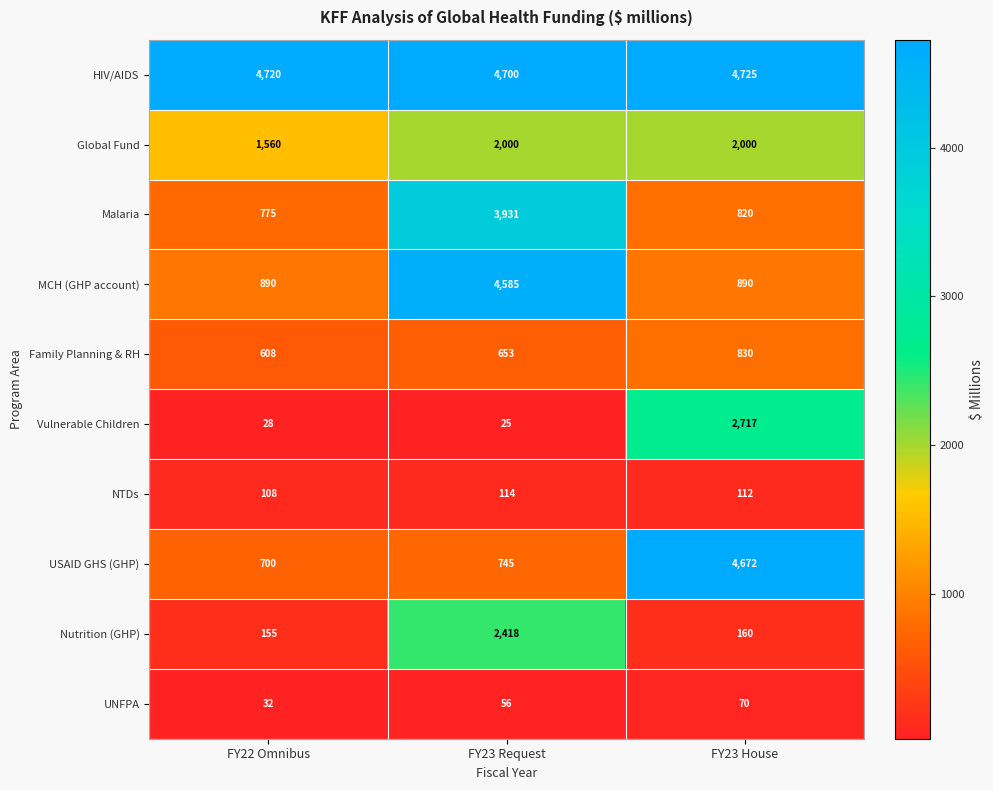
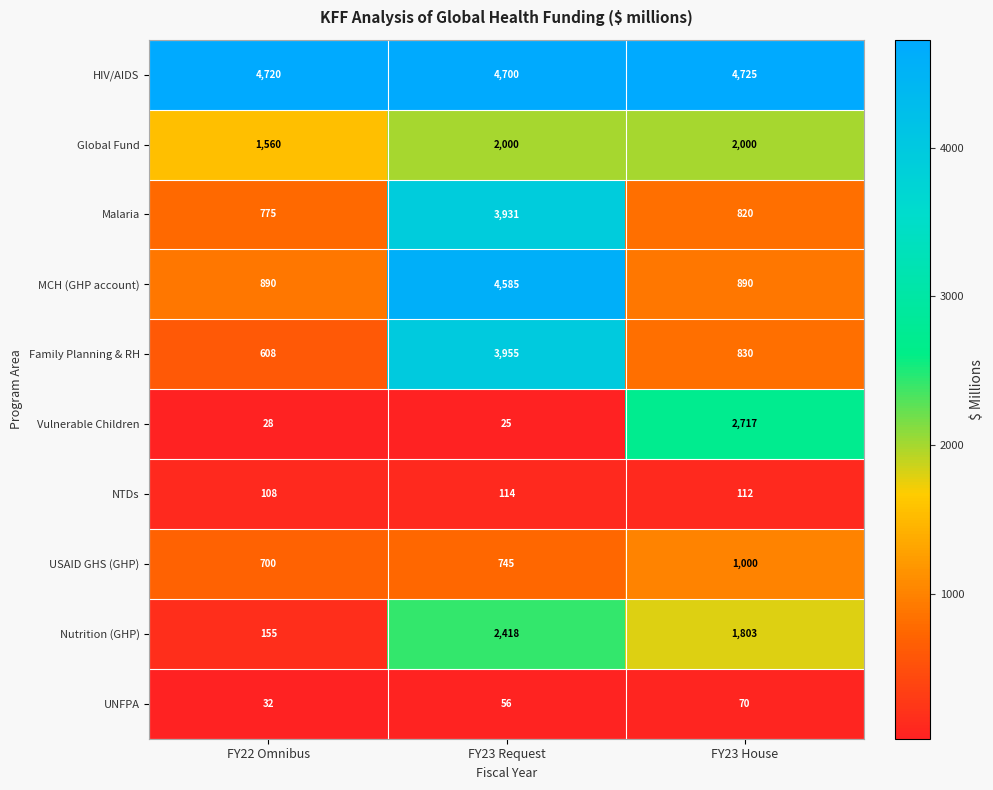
Family Planning & RH, FY23 Request: 653 -> 3,955
USAID GHS (GHP), FY23 House: 4,672 -> 1,000
Nutrition (GHP), FY23 House: 160 -> 1,803
